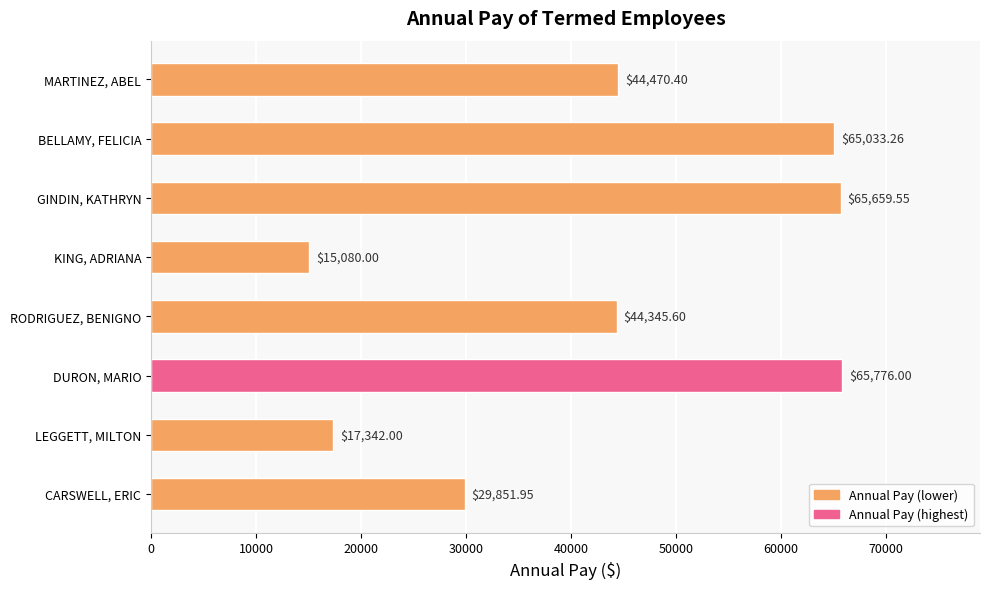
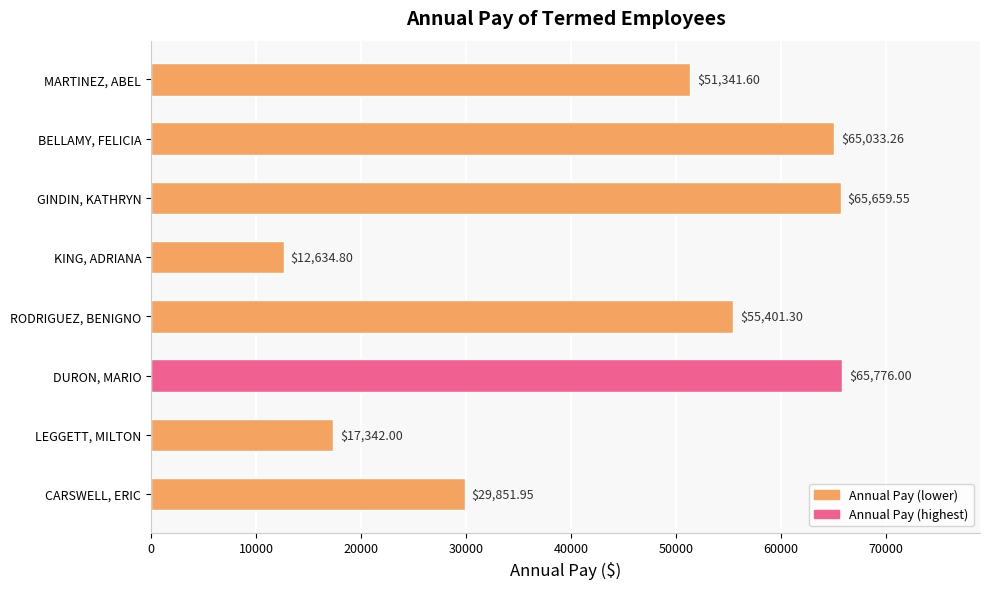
MARTINEZ, ABEL: $44,470.40 -> $51,341.60
KING, ADRIANA: $15,080.00 -> $12,634.80
RODRIGUEZ, BENIGNO: $44,345.60 -> $55,401.30
